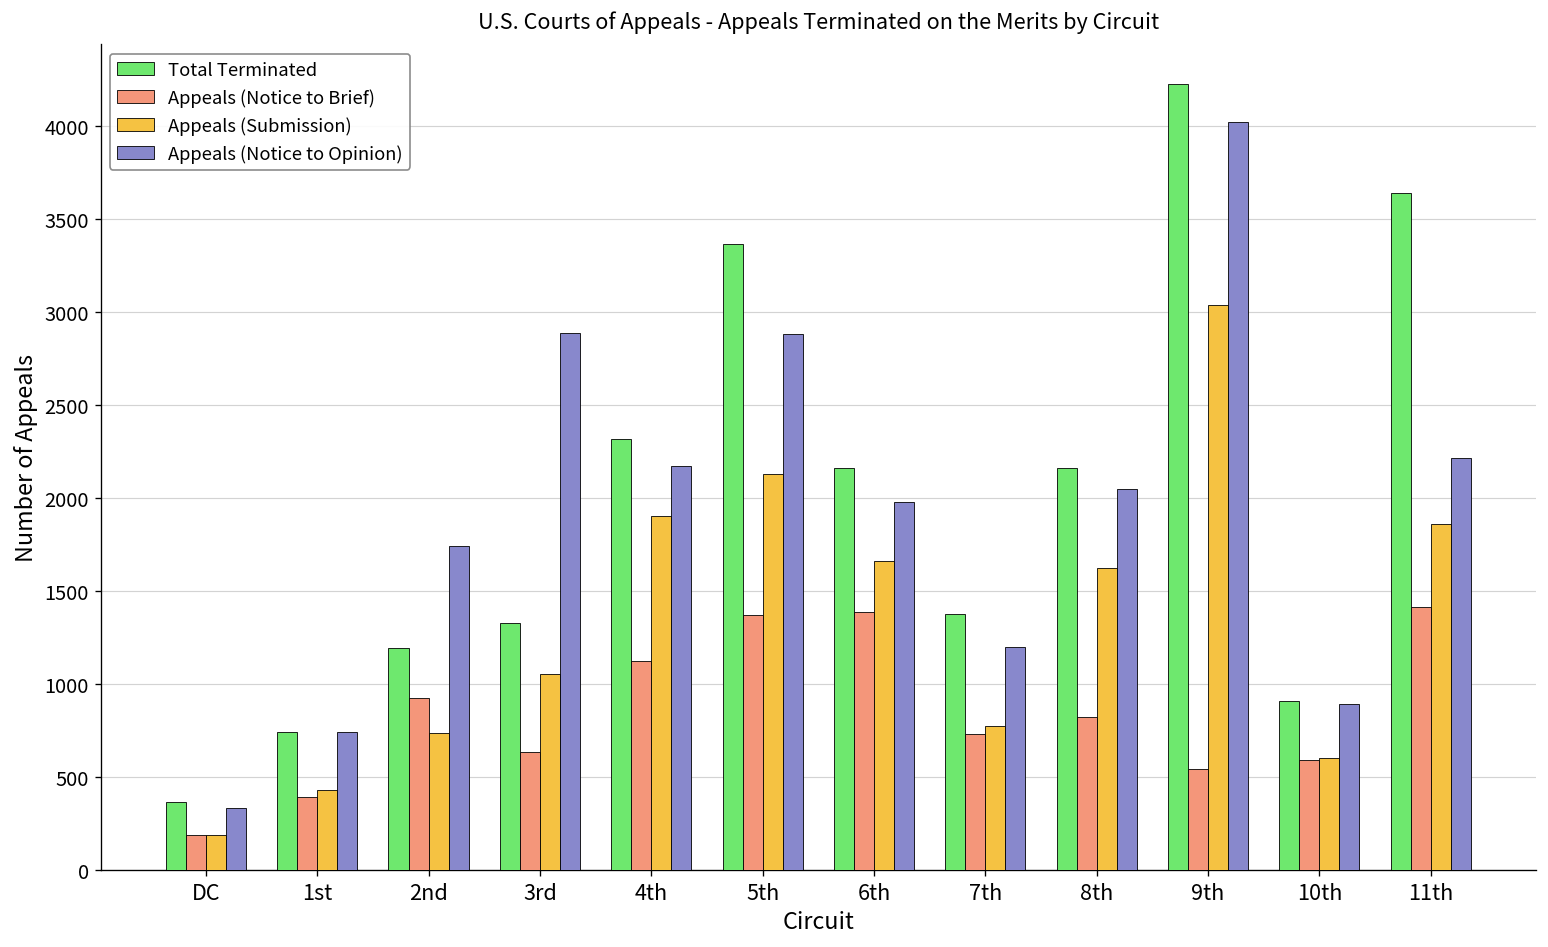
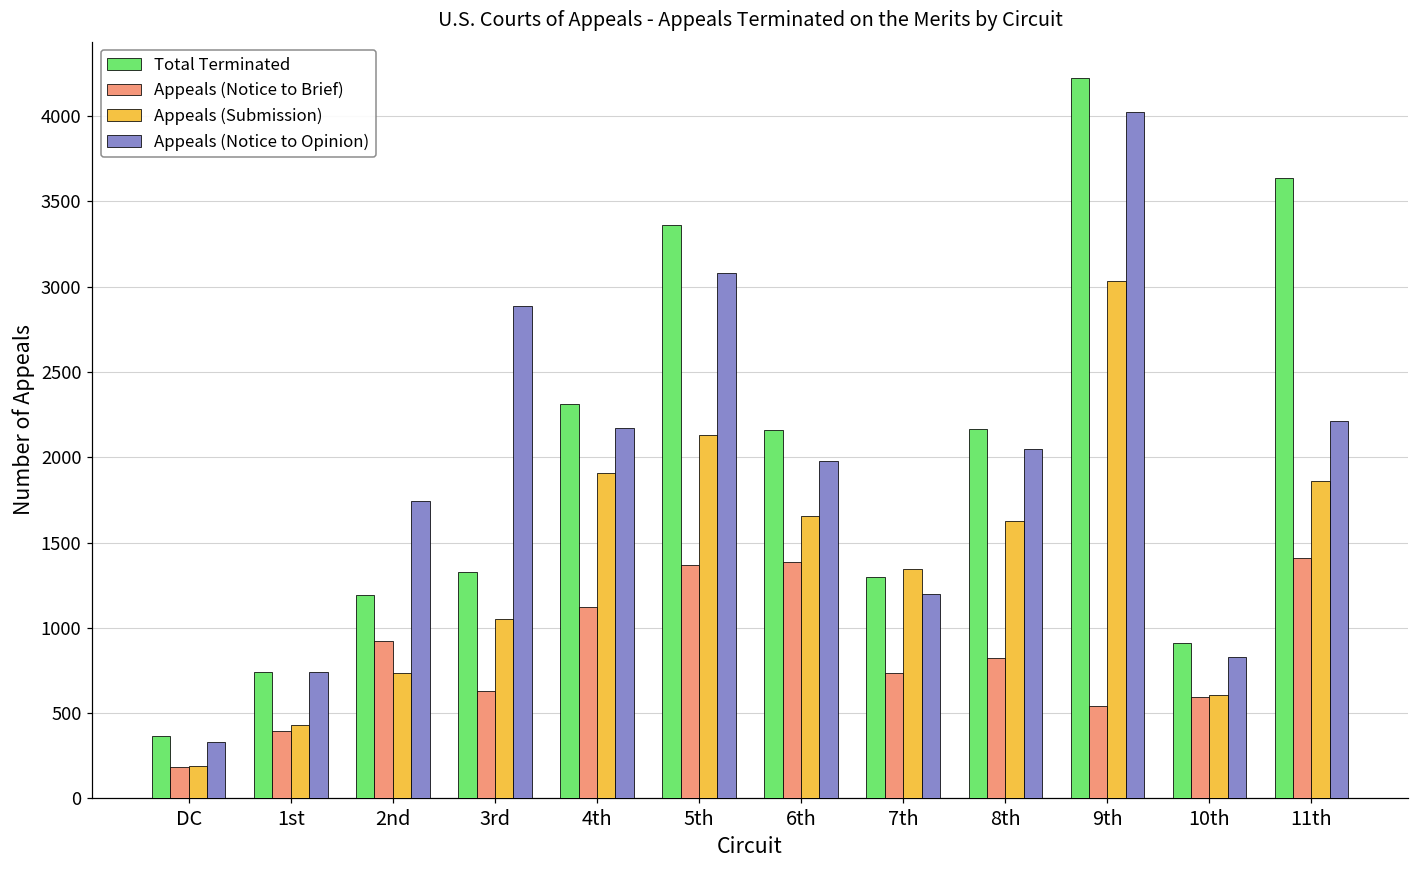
Appeals (Notice to Opinion), 5th: 2880 -> 3080
Total Terminated, 7th: 1370 -> 1300
Appeals (Submission), 7th: 780 -> 1350
Appeals (Notice to Opinion), 10th: 890 -> 830
